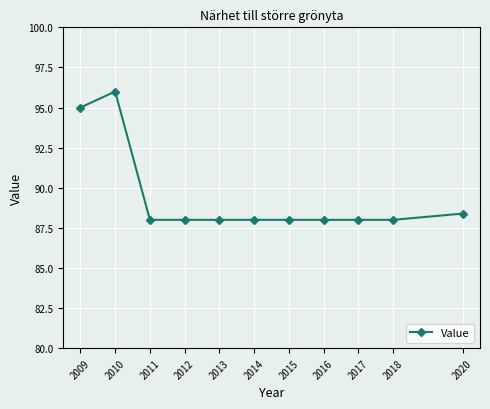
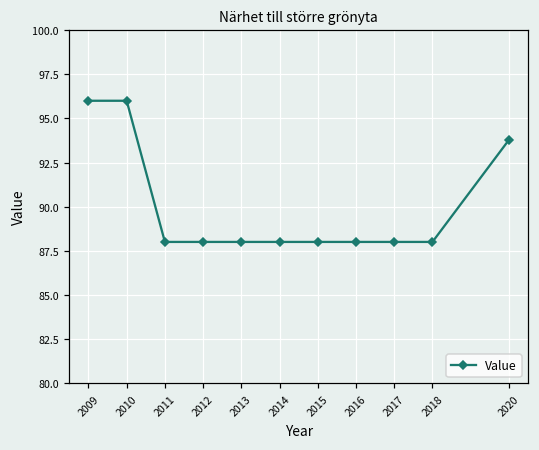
2009: 95 -> 96
2020: 88.4 -> 93.8
